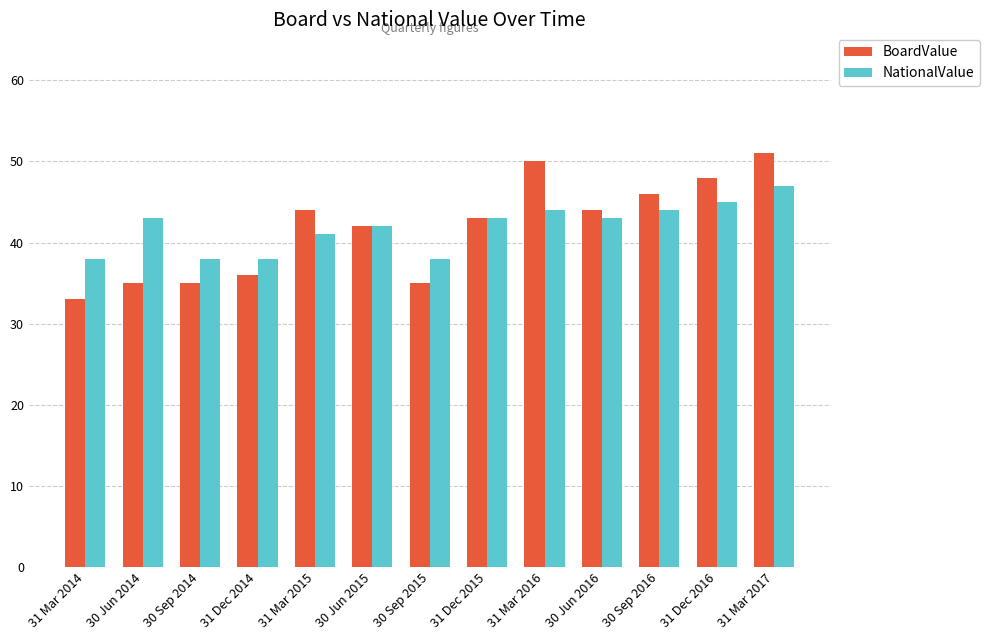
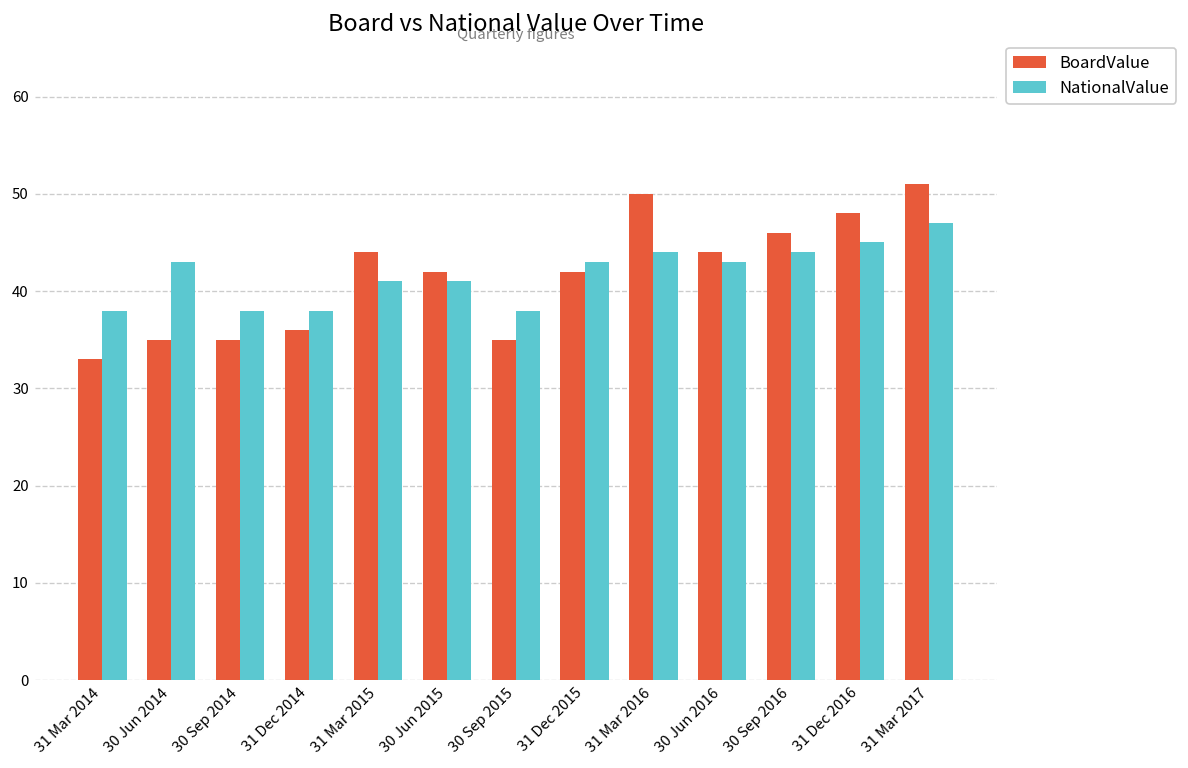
NationalValue, 30 Jun 2015: 42 -> 41
BoardValue, 31 Dec 2015: 43 -> 42
